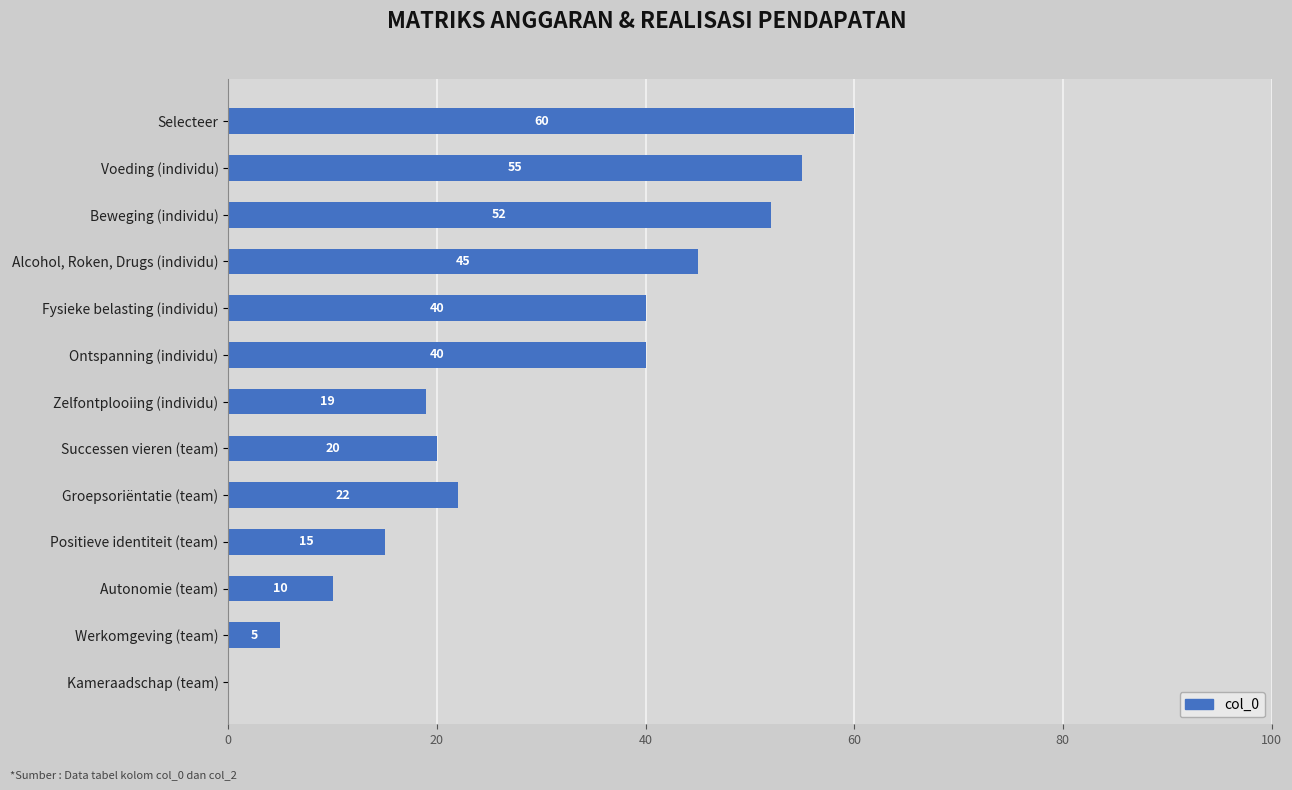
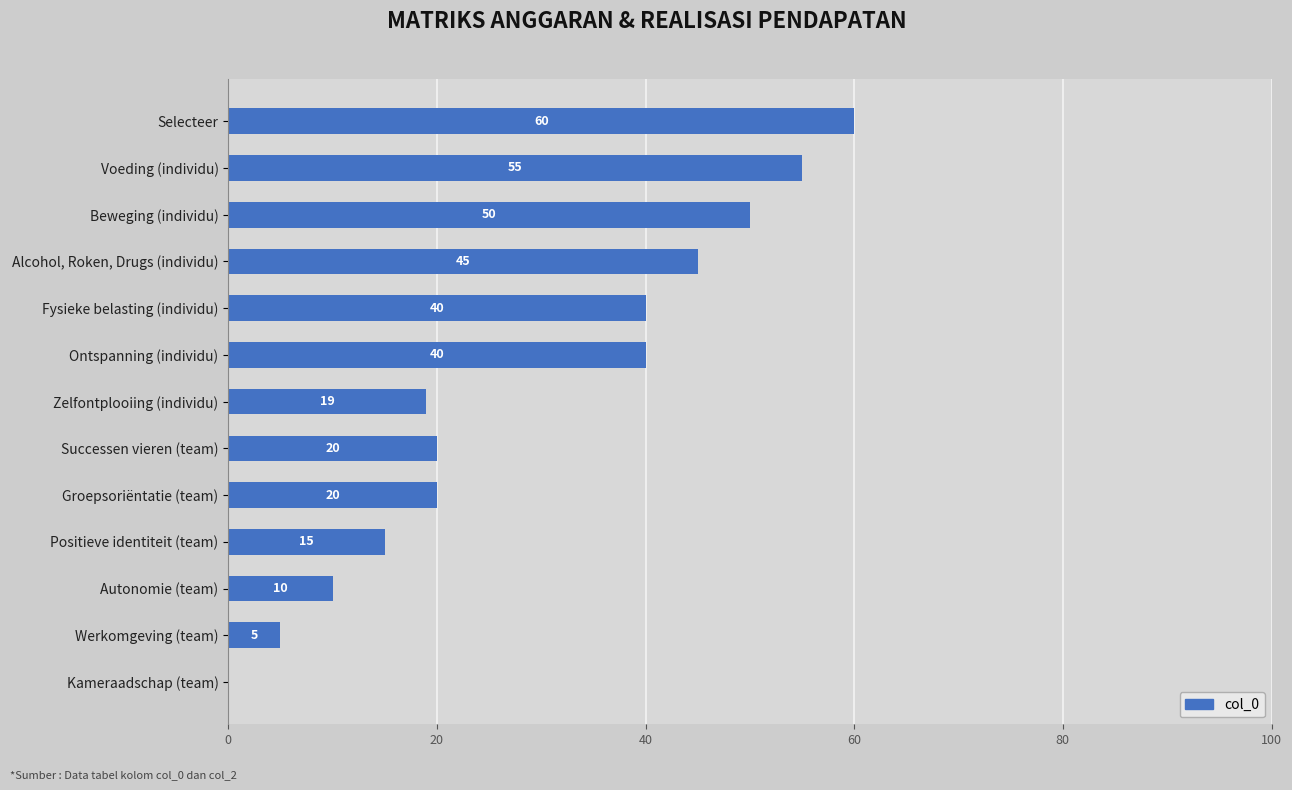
Beweging (individu): 52 -> 50
Groepsoriëntatie (team): 22 -> 20
